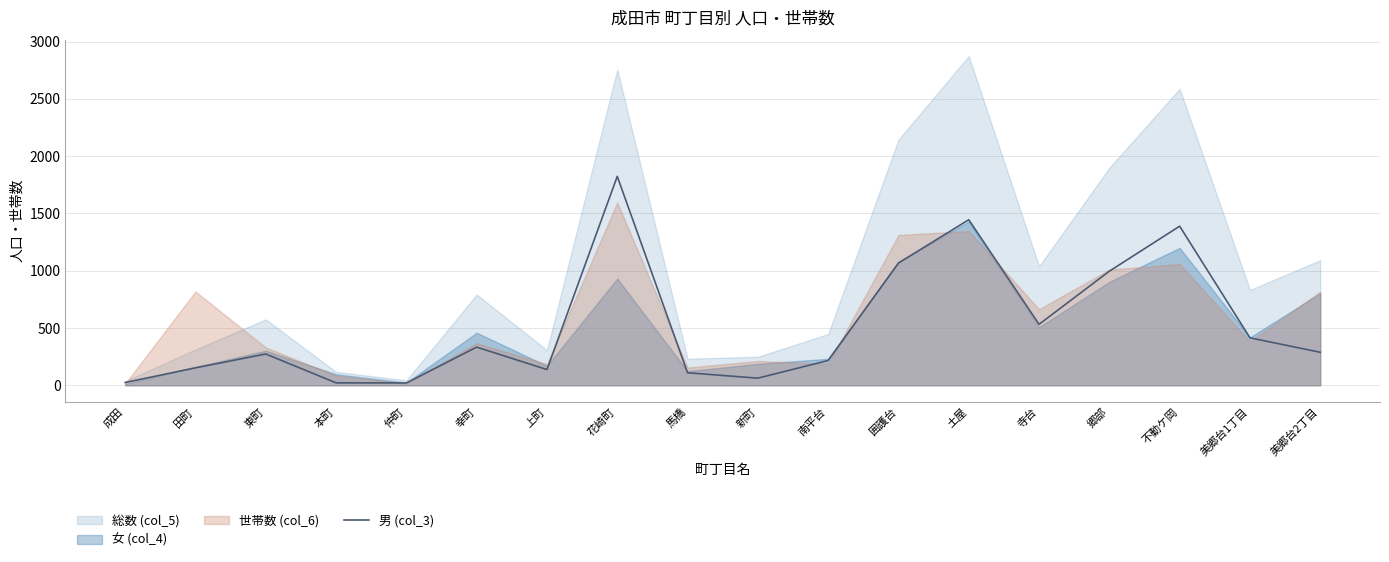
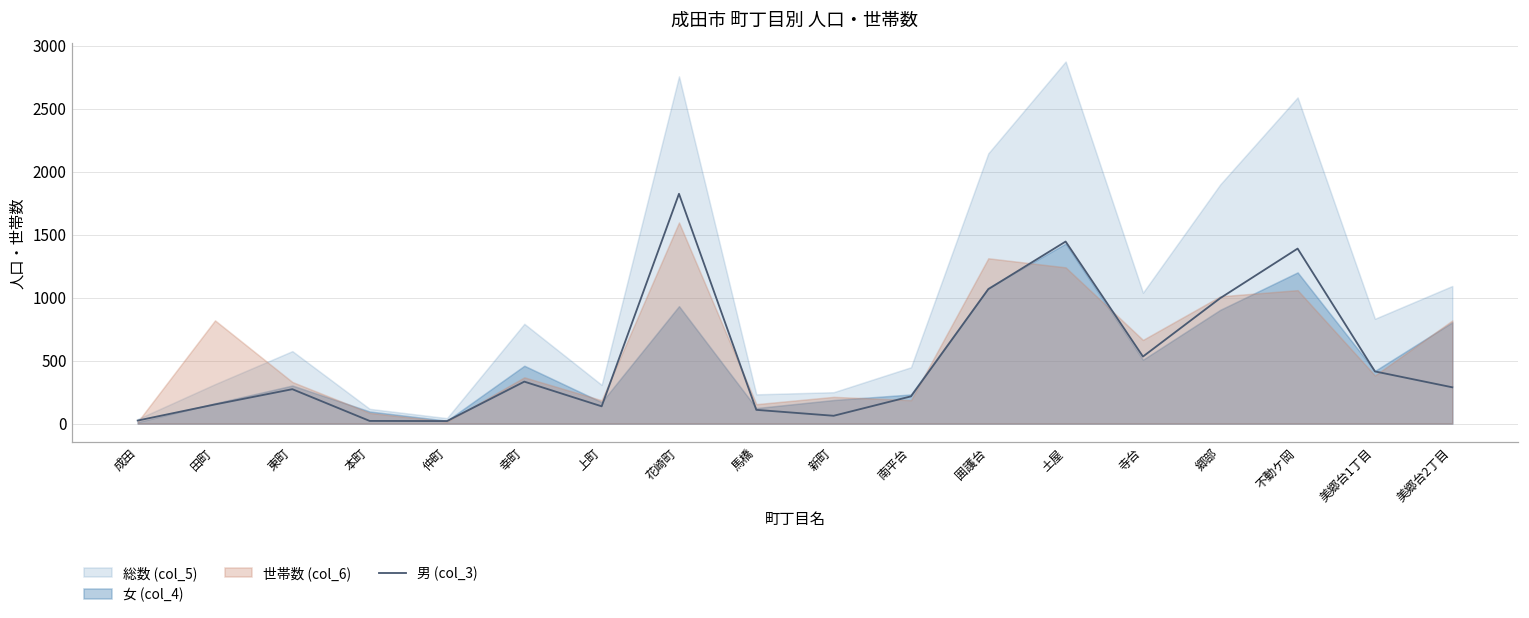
世帯数 (col_6), 土屋: 1350 -> 1240
